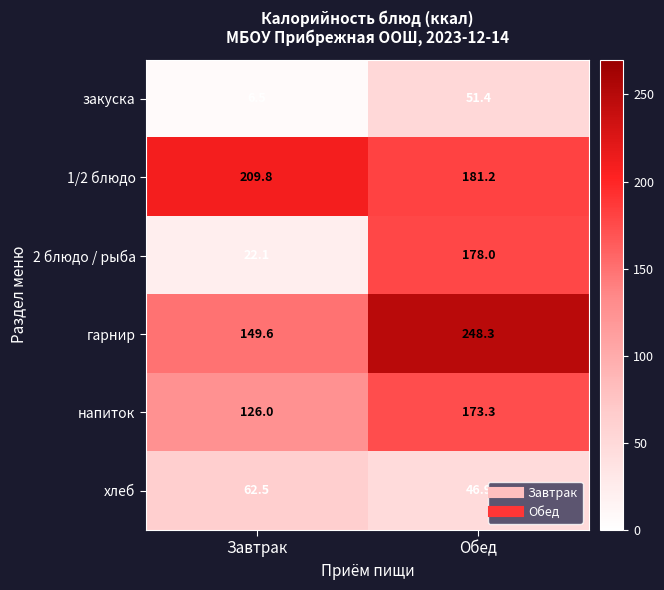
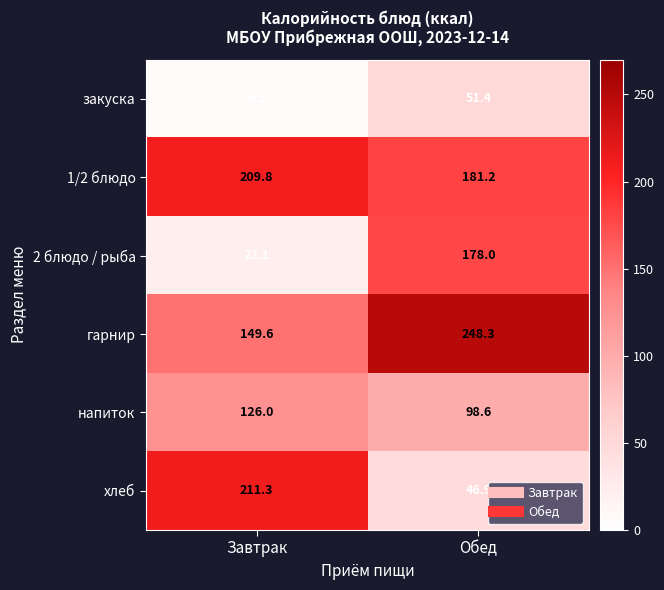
напиток, Обед: 173.3 -> 98.6
хлеб, Завтрак: 62.5 -> 211.3
